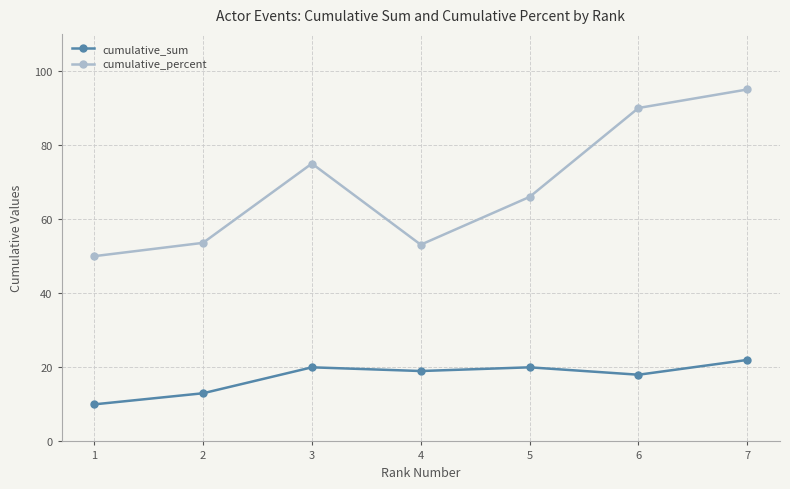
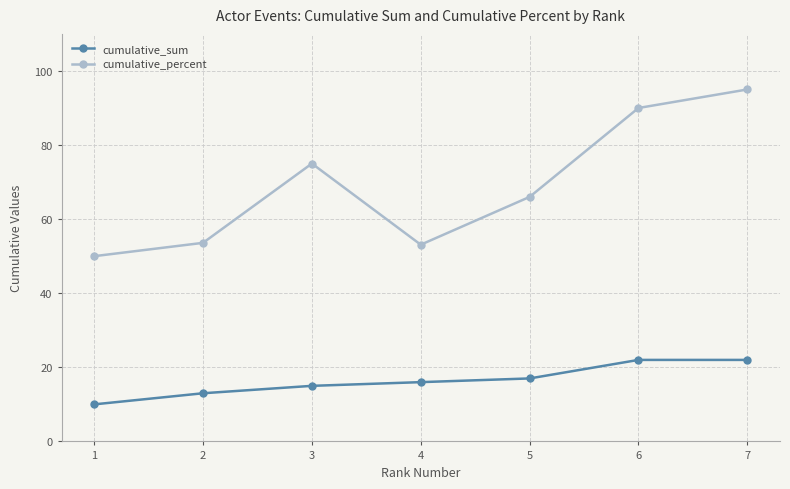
cumulative_sum, 3: 20 -> 15
cumulative_sum, 4: 19 -> 16
cumulative_sum, 5: 20 -> 17
cumulative_sum, 6: 18 -> 22
